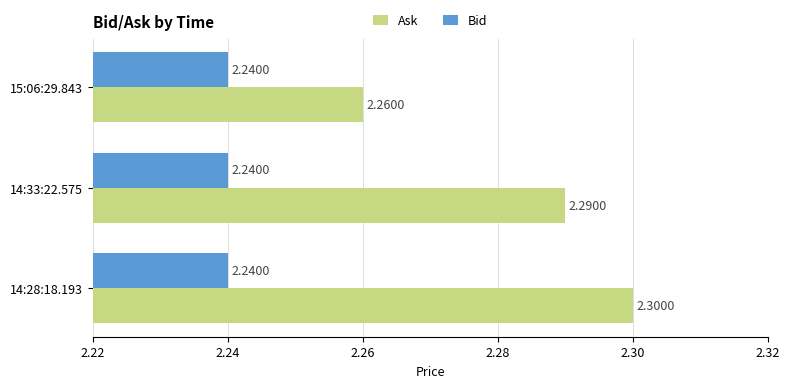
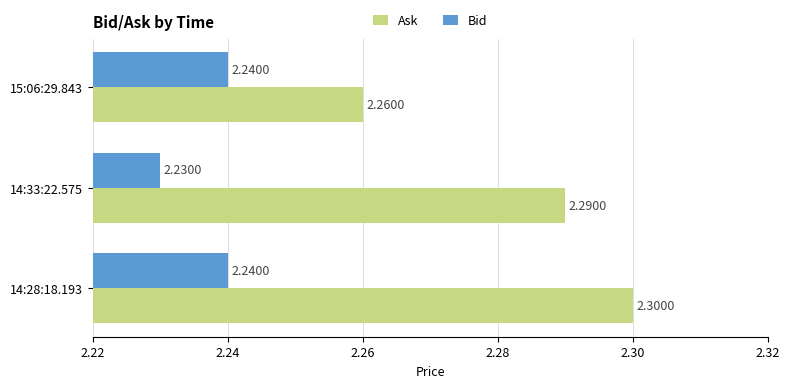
Bid, 14:33:22.575: 2.2400 -> 2.2300
